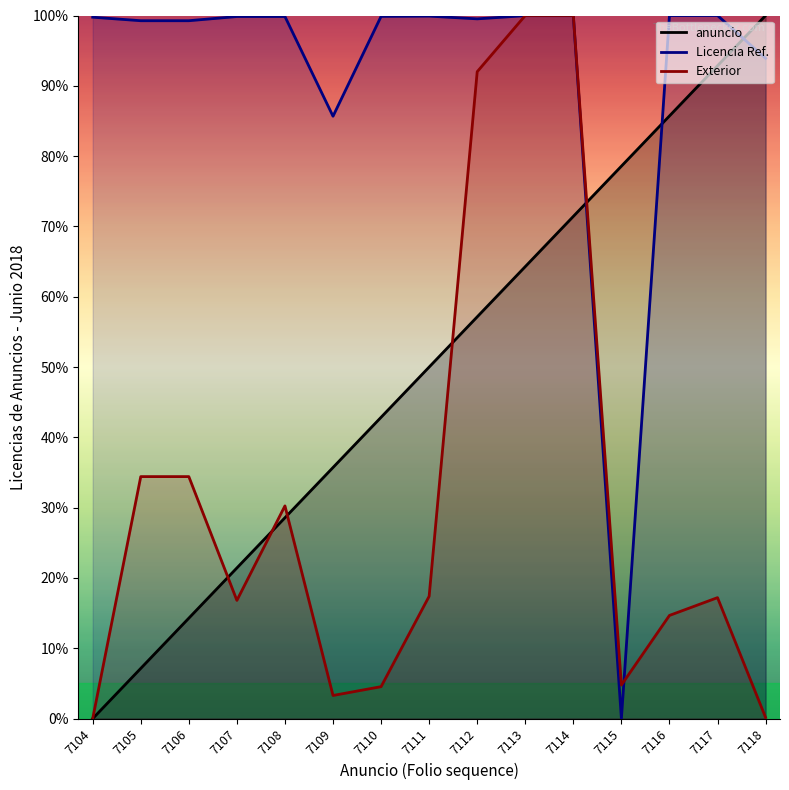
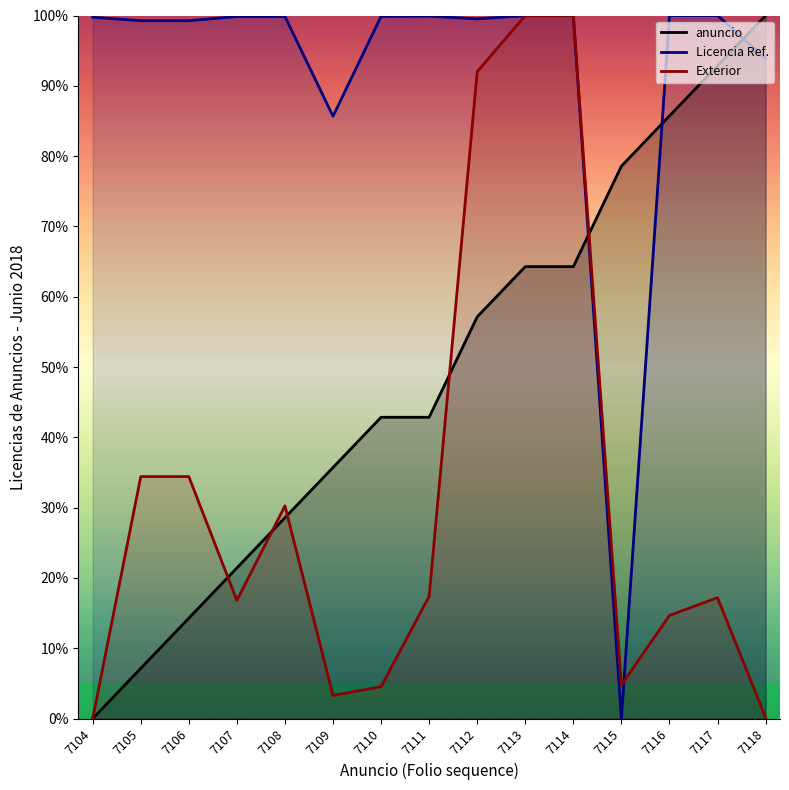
anuncio, 7111: 50% -> 43%
anuncio, 7114: 71% -> 64%
